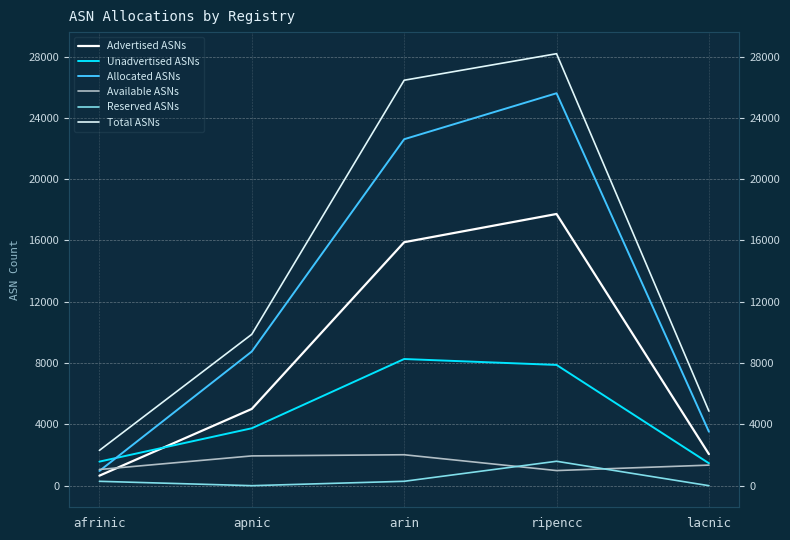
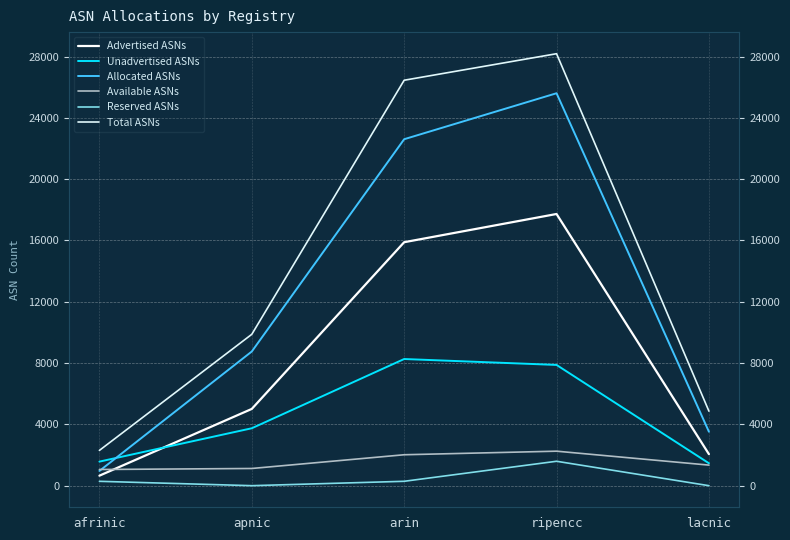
Available ASNs, apnic: 1900 -> 1100
Available ASNs, ripencc: 1000 -> 2300
